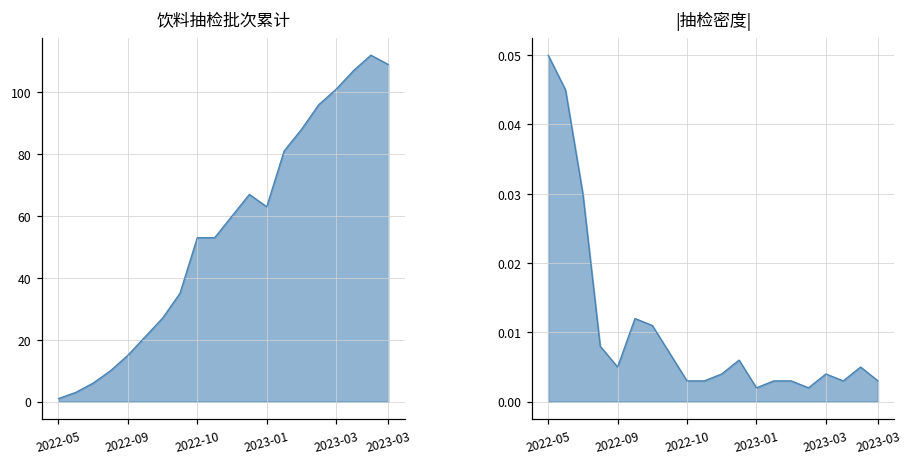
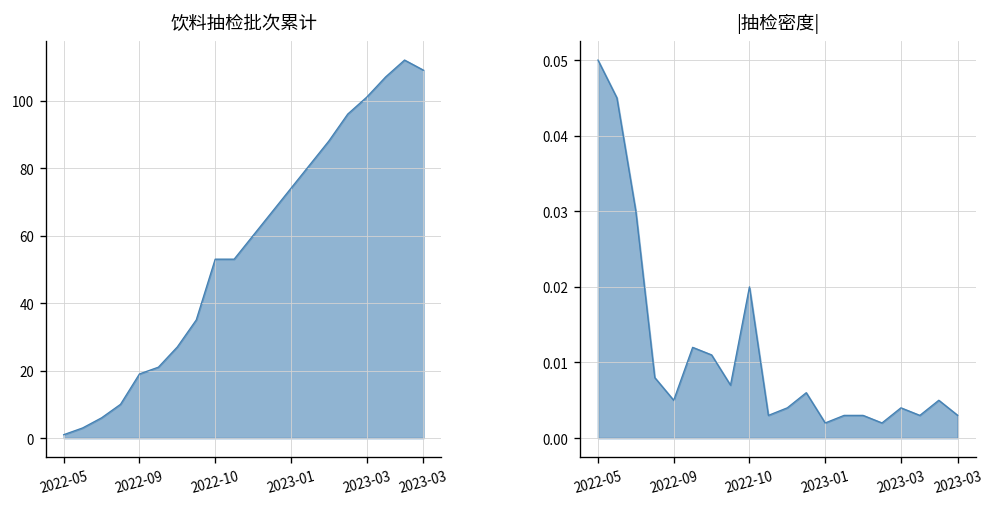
饮料抽检批次累计, 2022-09: 15 -> 19
饮料抽检批次累计, 2023-01: 63 -> 74
|抽检密度|, 2022-10: 0.003 -> 0.020
